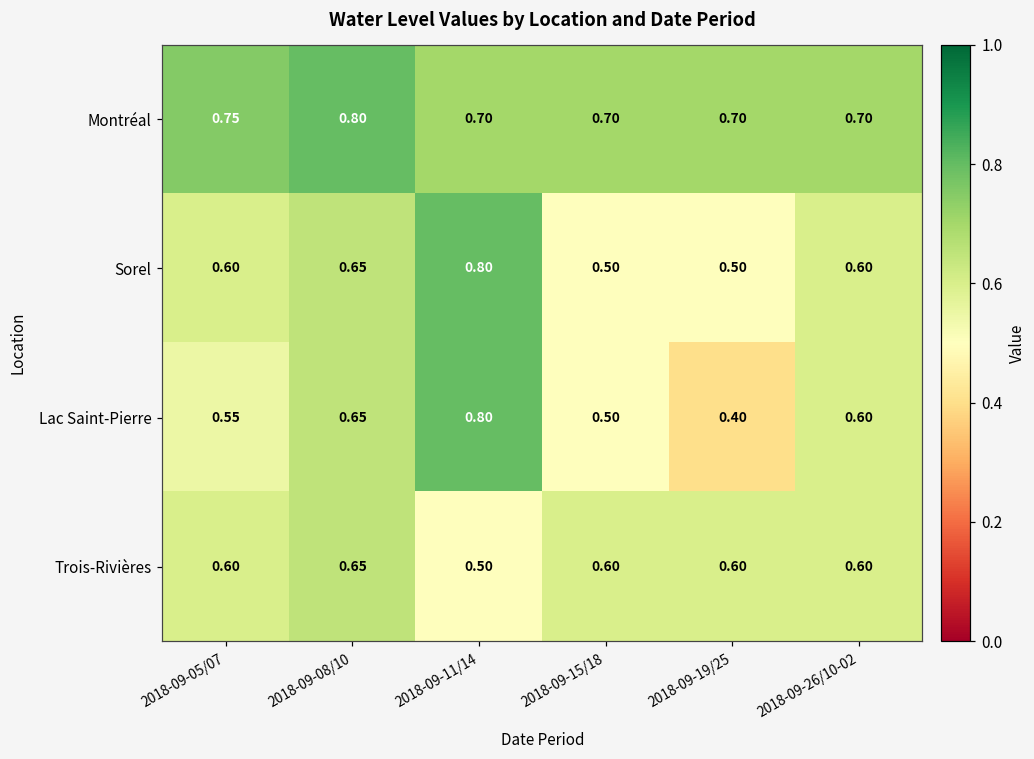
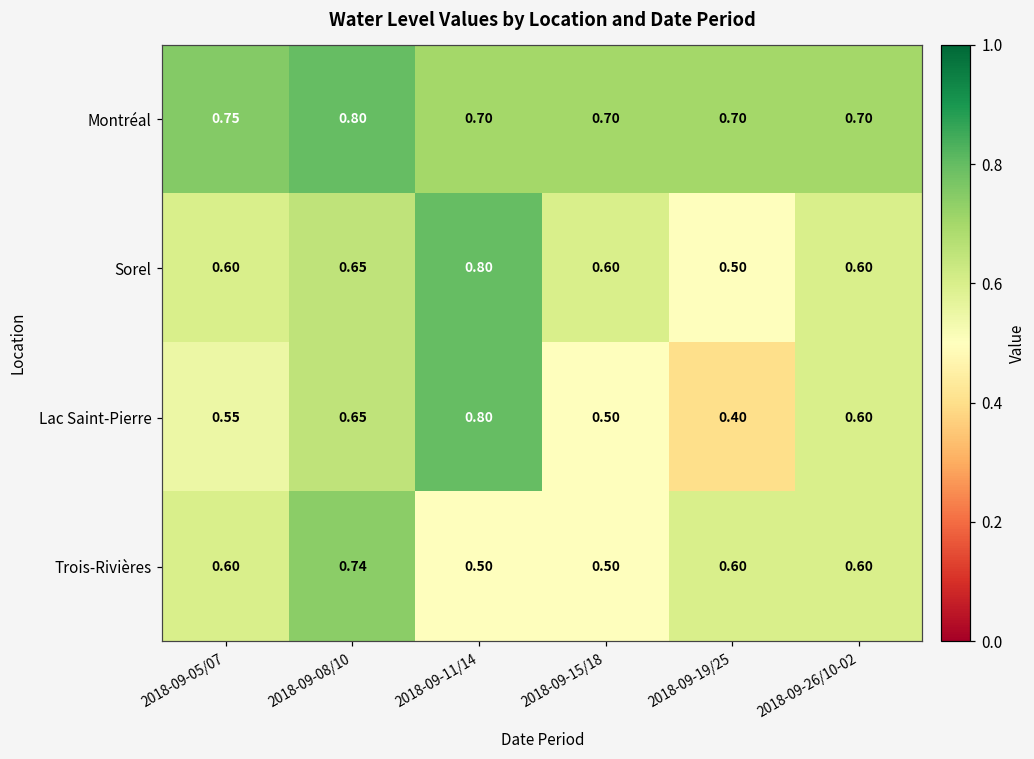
Sorel, 2018-09-15/18: 0.50 -> 0.60
Trois-Rivières, 2018-09-08/10: 0.65 -> 0.74
Trois-Rivières, 2018-09-15/18: 0.60 -> 0.50
